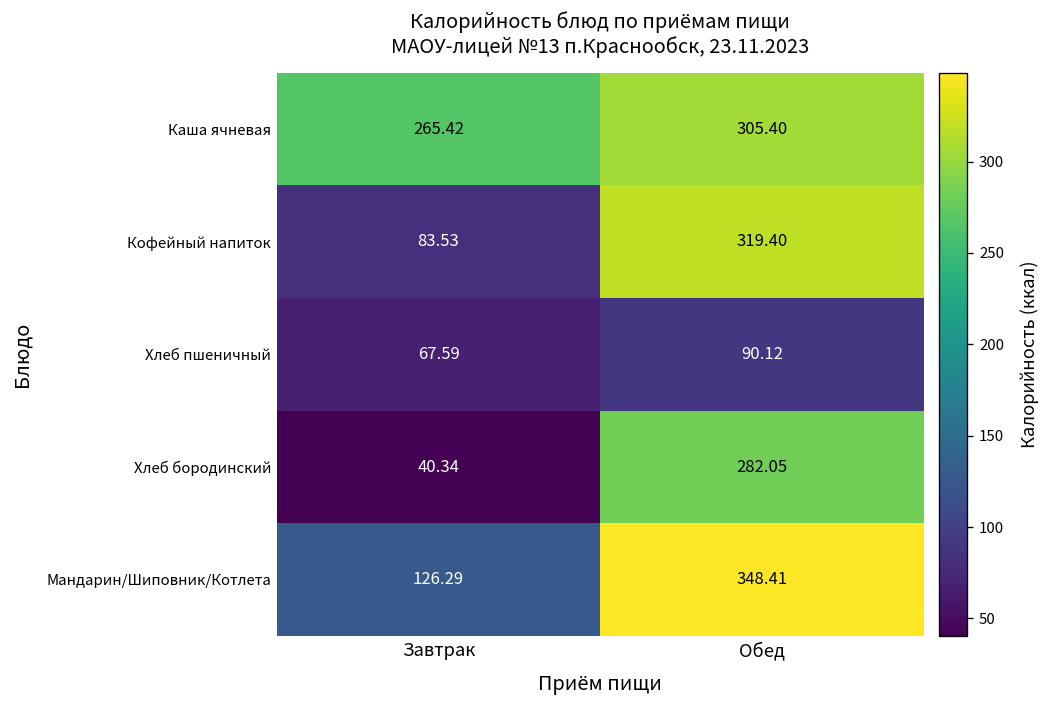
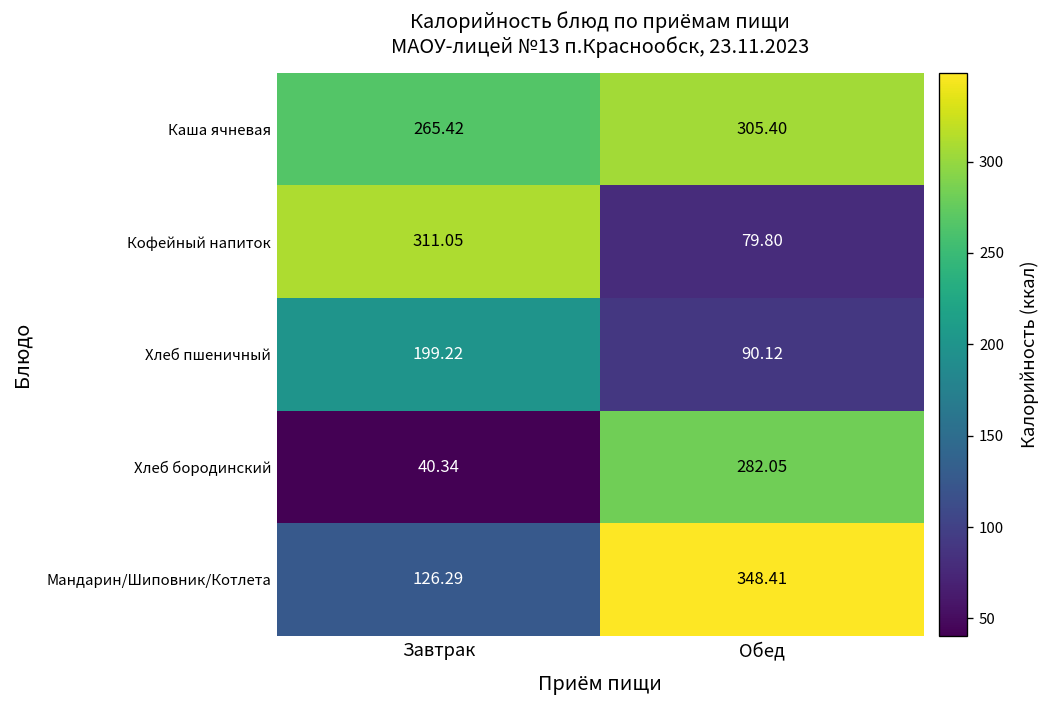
Кофейный напиток, Завтрак: 83.53 -> 311.05
Кофейный напиток, Обед: 319.40 -> 79.80
Хлеб пшеничный, Завтрак: 67.59 -> 199.22
